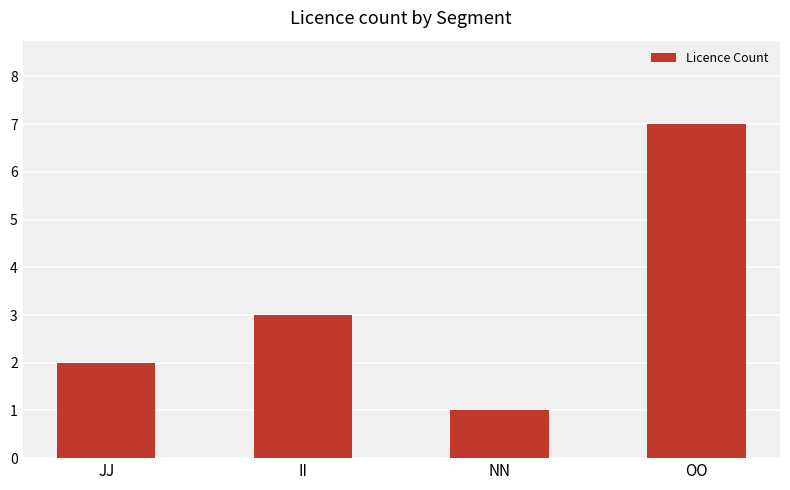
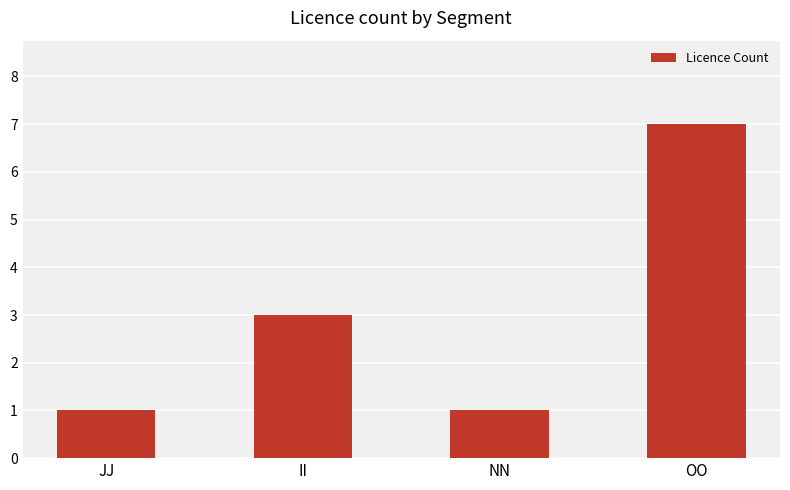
JJ: 2 -> 1
